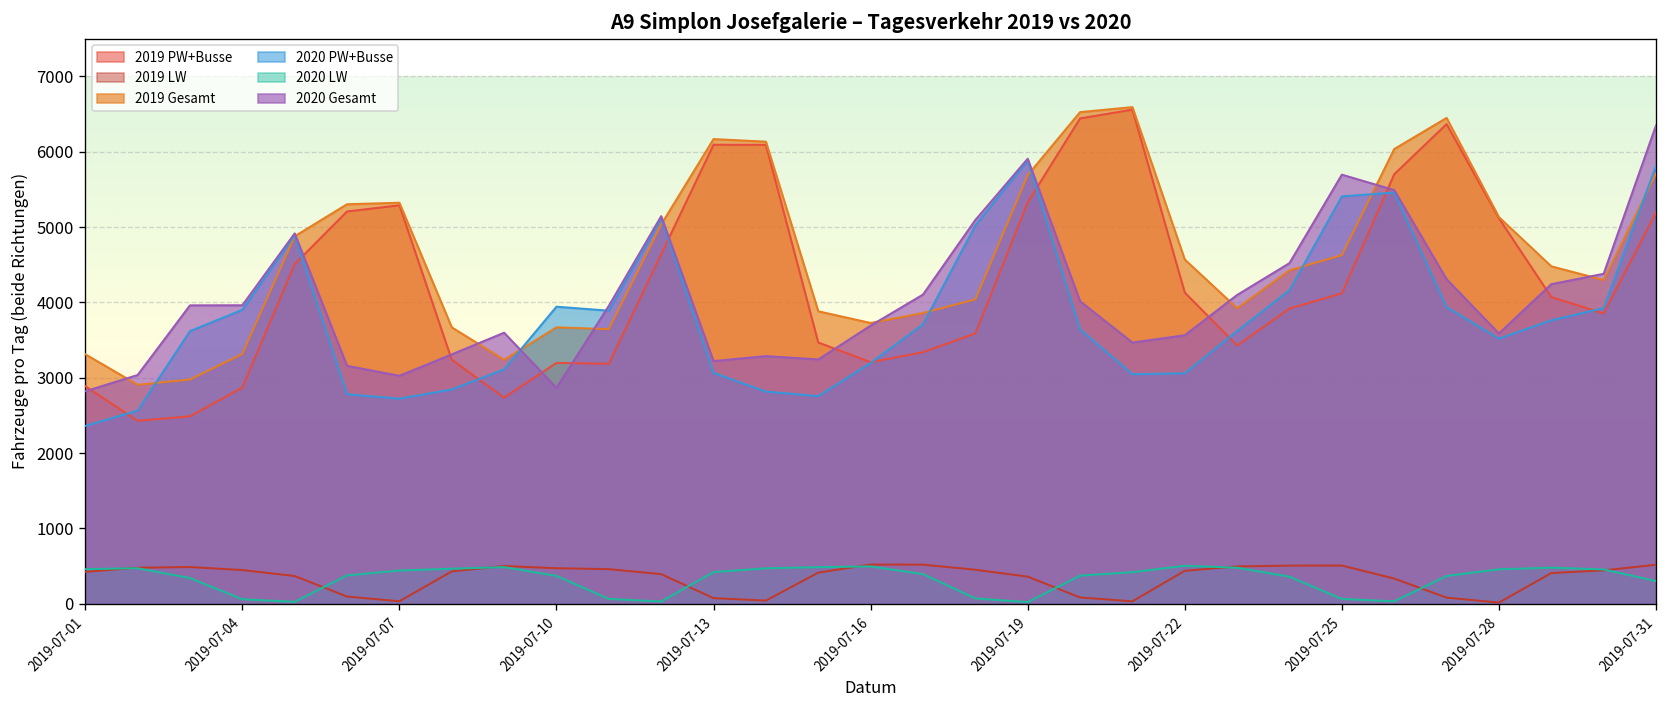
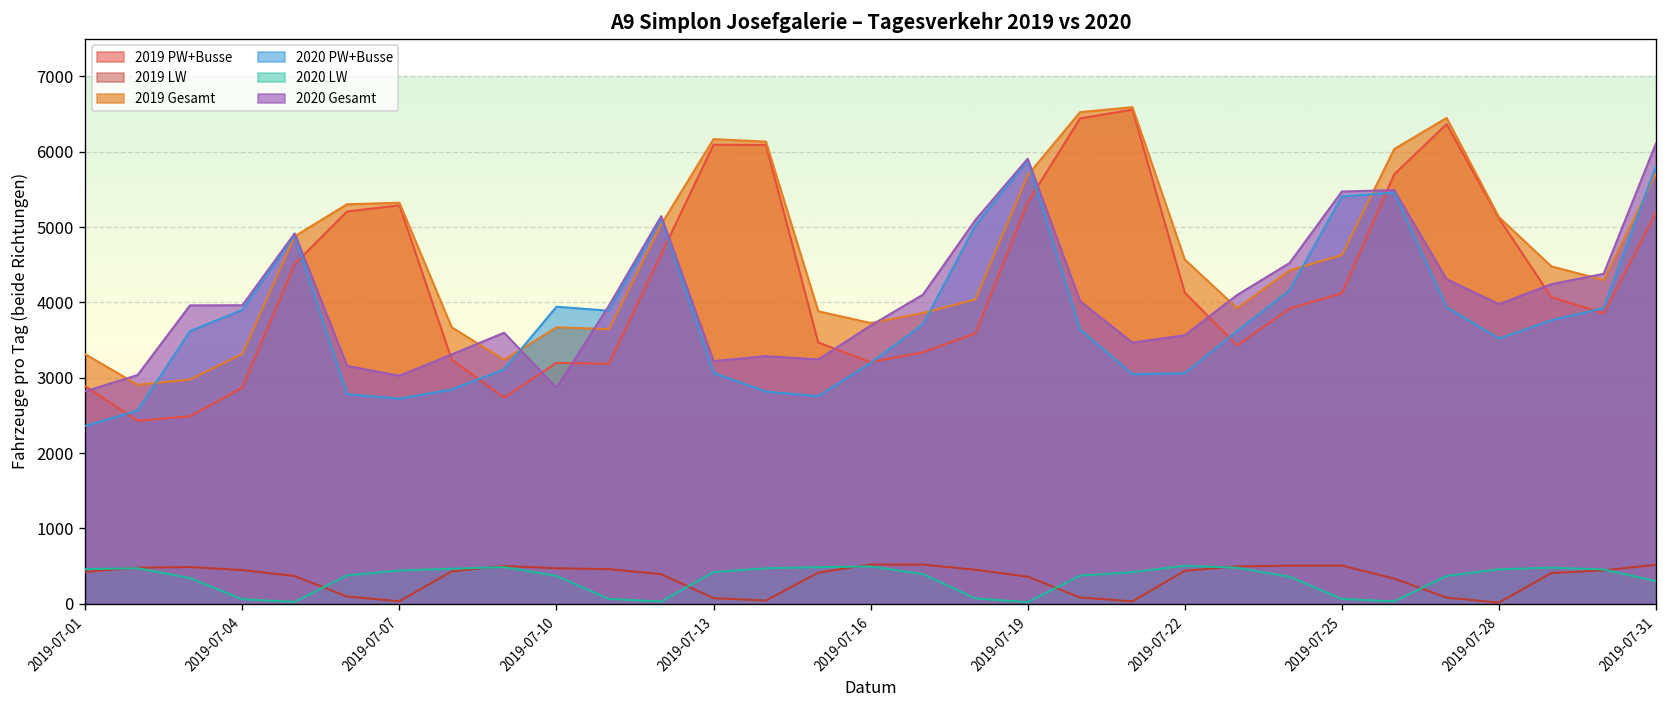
2020 Gesamt, 2019-07-25: 5700 -> 5500
2020 Gesamt, 2019-07-28: 3600 -> 4000
2020 Gesamt, 2019-07-31: 6400 -> 6100
